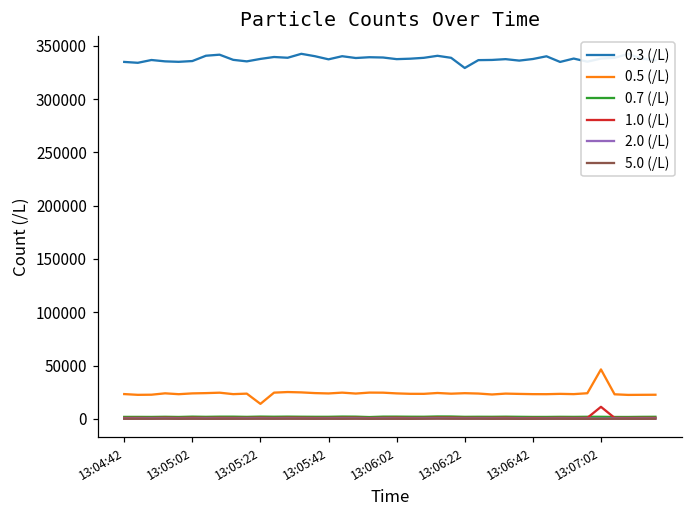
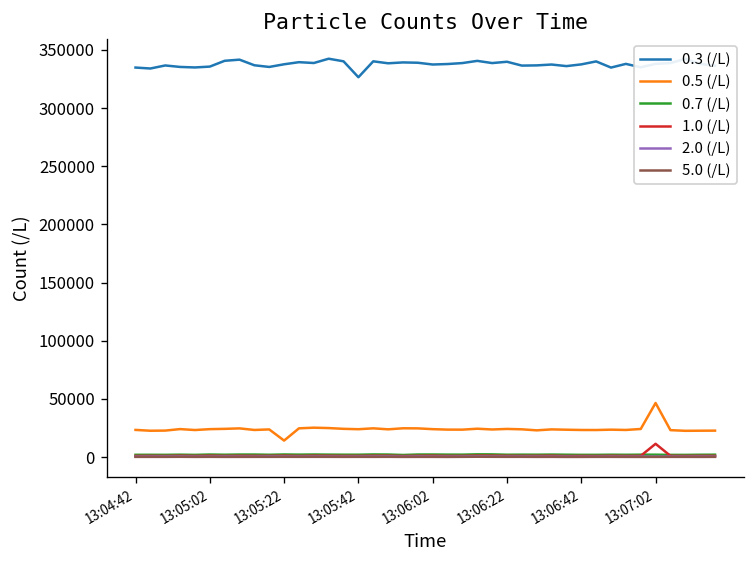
0.3 (/L), 13:05:42: 340000 -> 330000
0.3 (/L), 13:06:22: 330000 -> 340000
